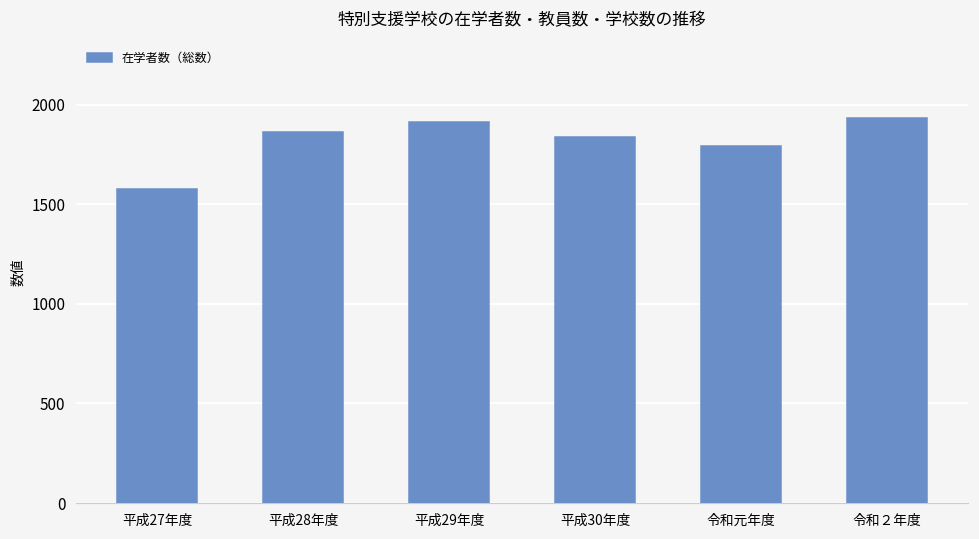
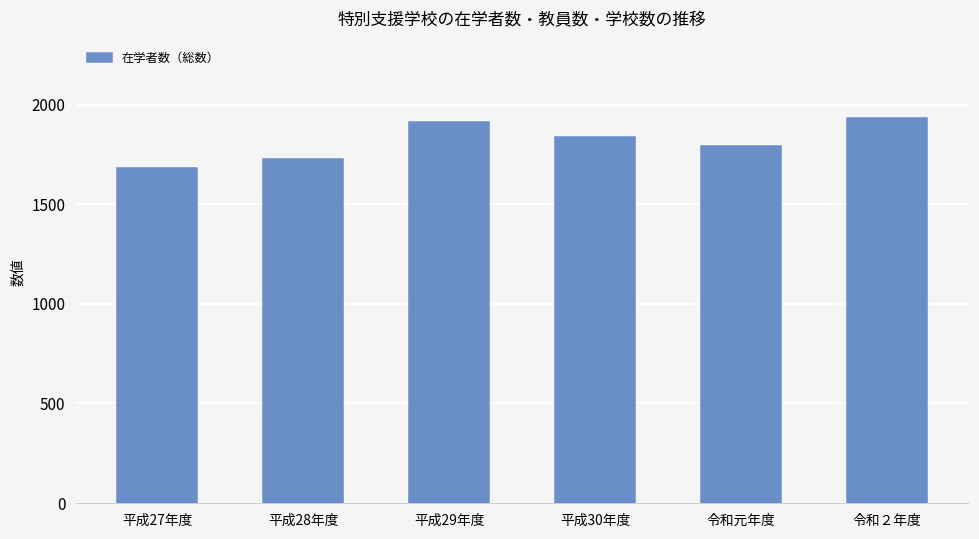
平成27年度: 1580 -> 1680
平成28年度: 1860 -> 1730
